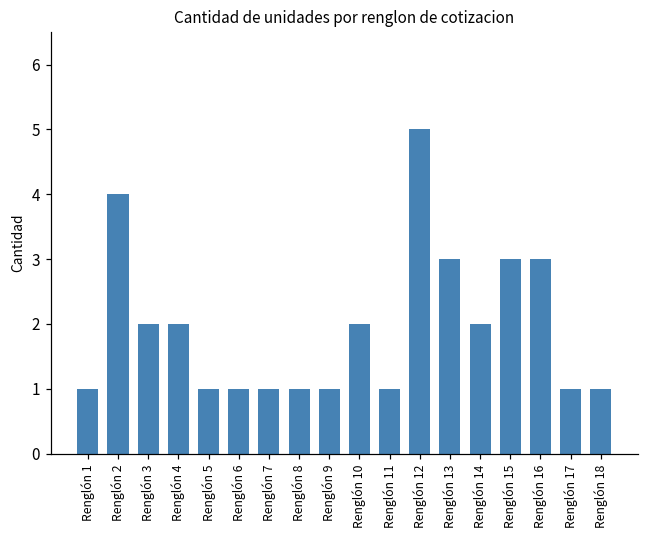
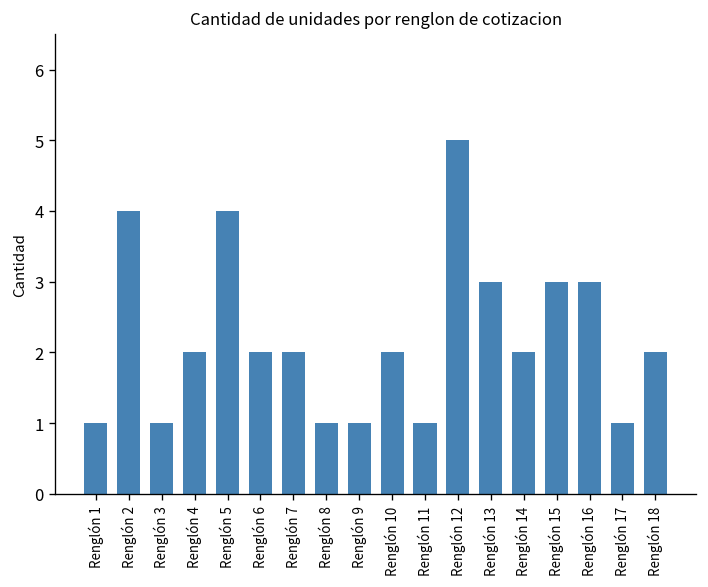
Renglón 3: 2 -> 1
Renglón 5: 1 -> 4
Renglón 6: 1 -> 2
Renglón 7: 1 -> 2
Renglón 18: 1 -> 2
